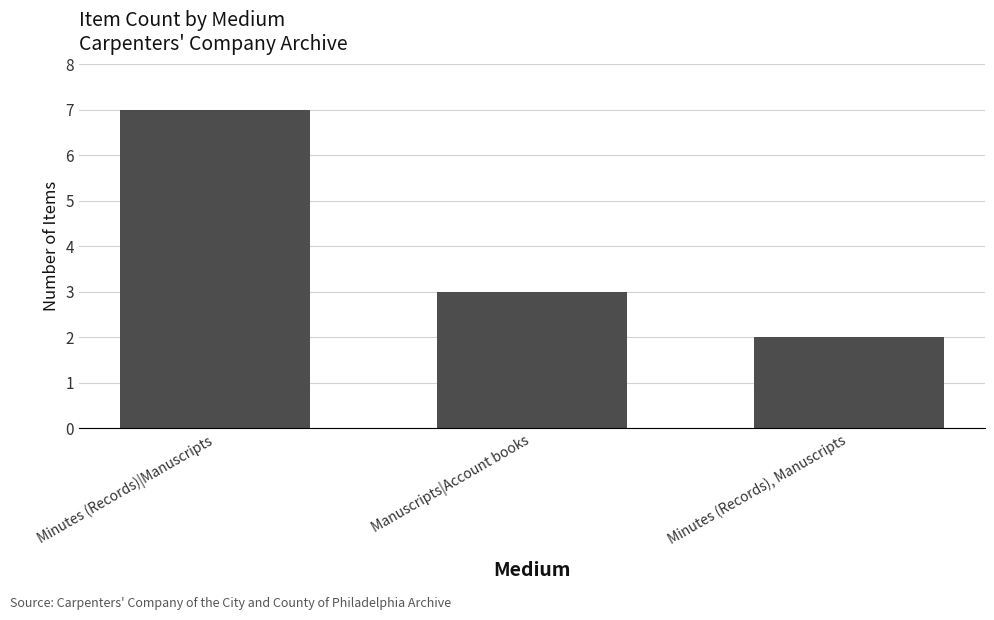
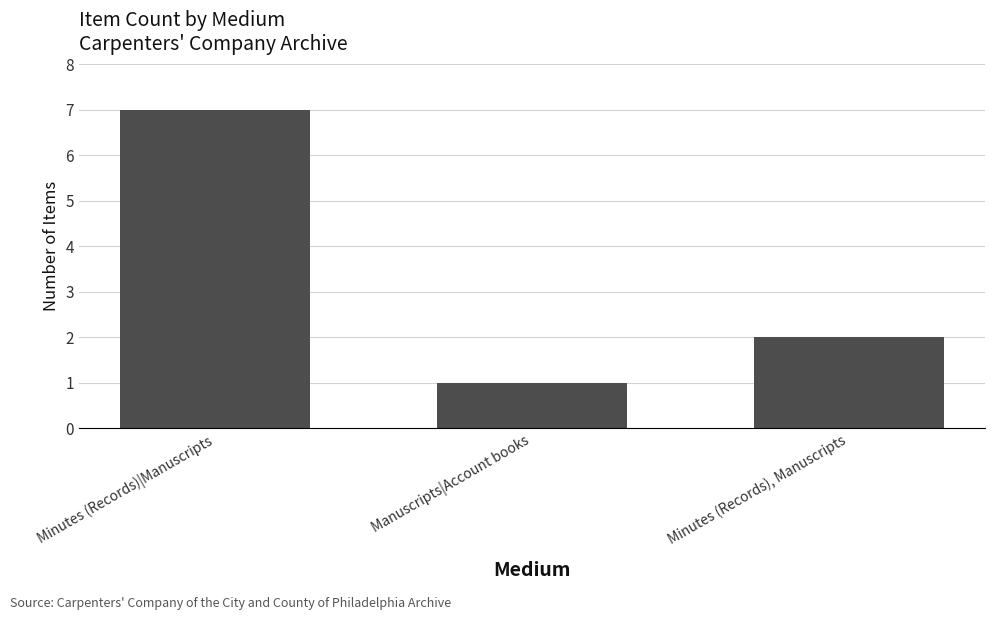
Manuscripts|Account books: 3 -> 1
